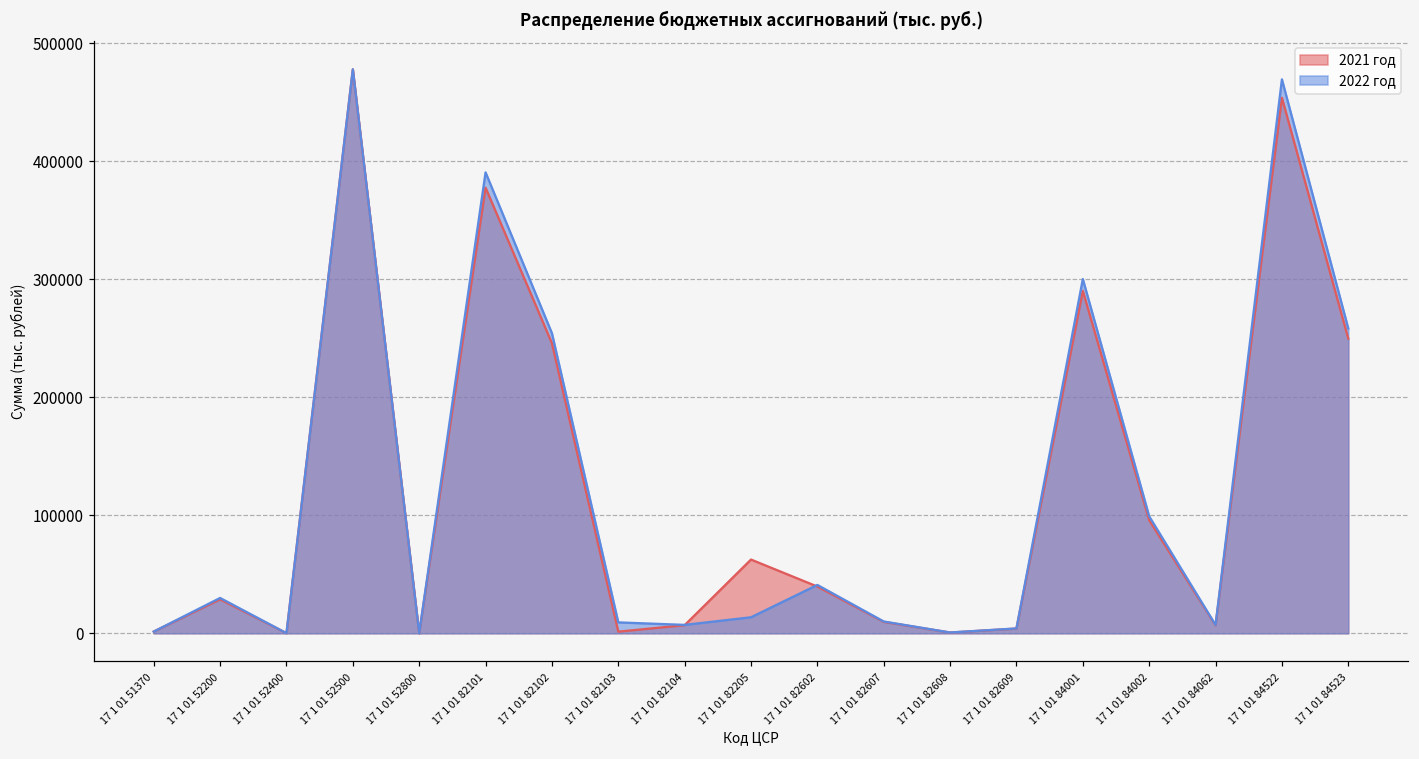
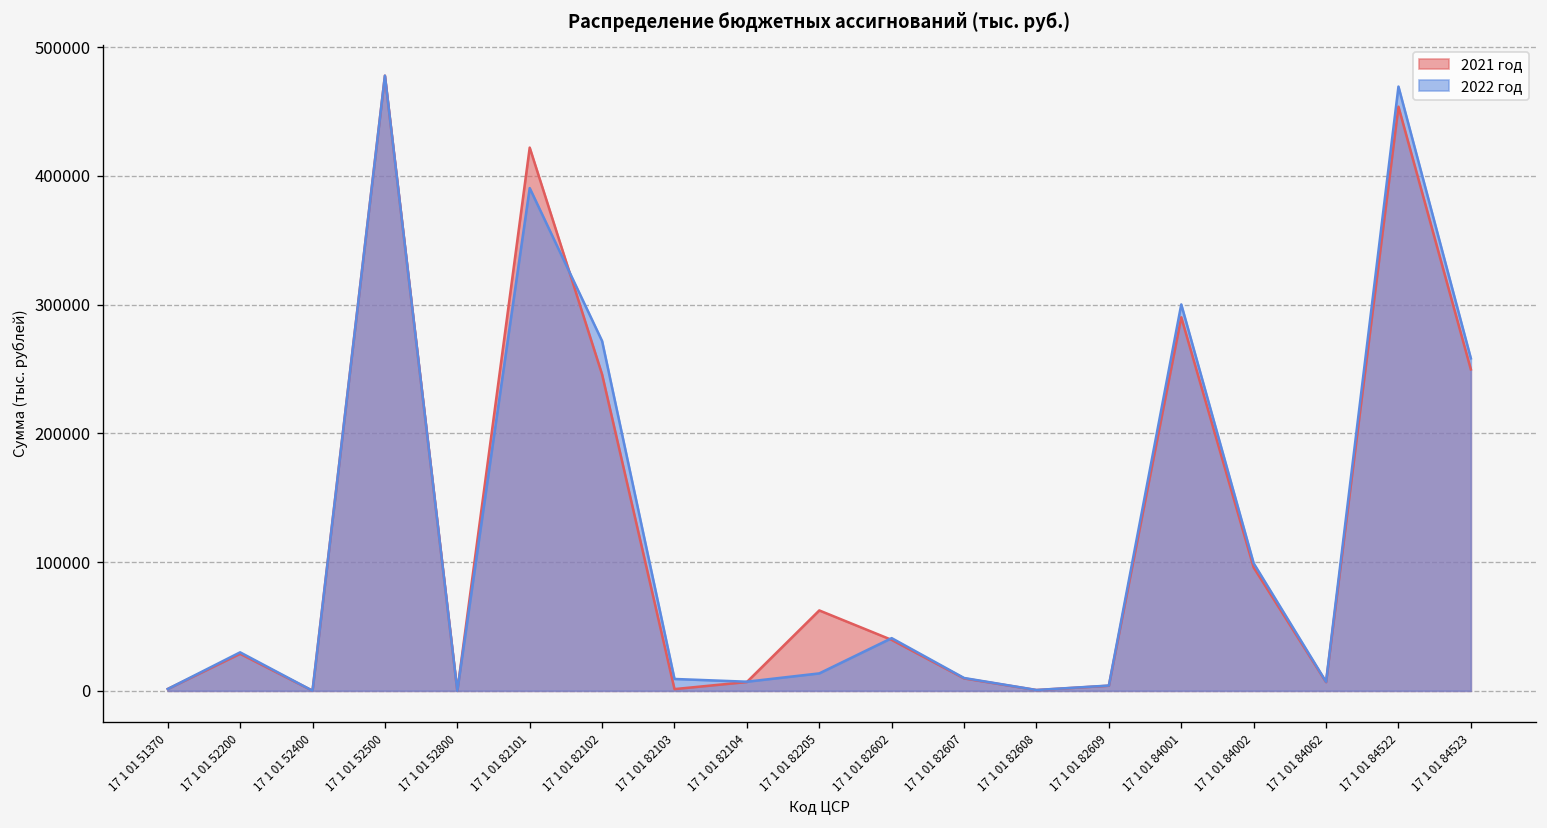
2021 год, 17 1 01 82101: 378000 -> 422000
2022 год, 17 1 01 82102: 254000 -> 272000
